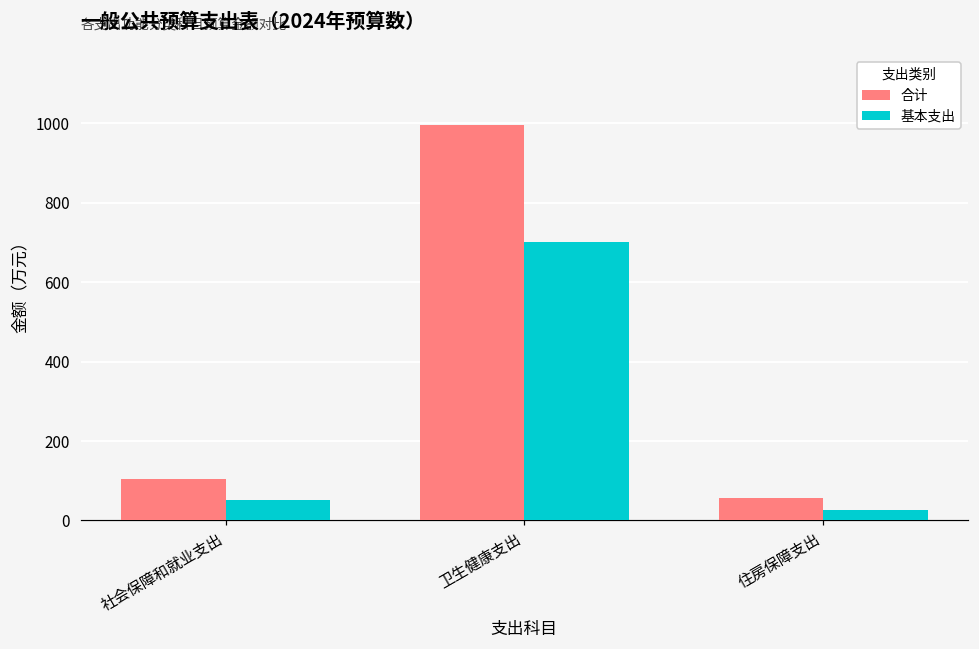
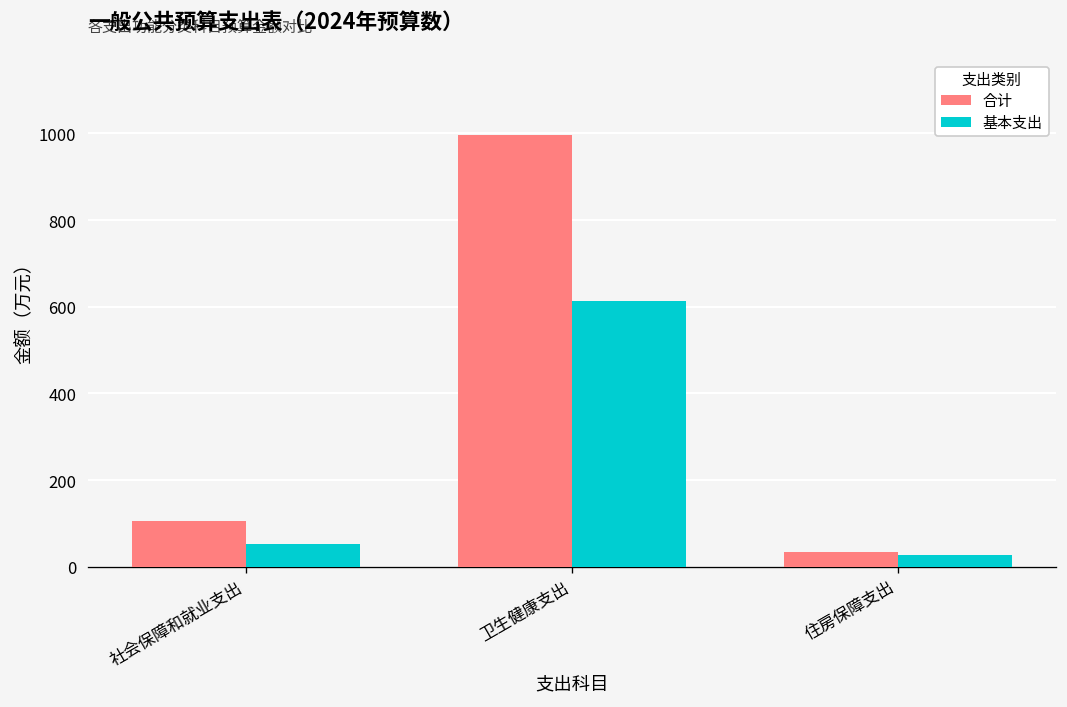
基本支出, 卫生健康支出: 700 -> 610
合计, 住房保障支出: 60 -> 30
